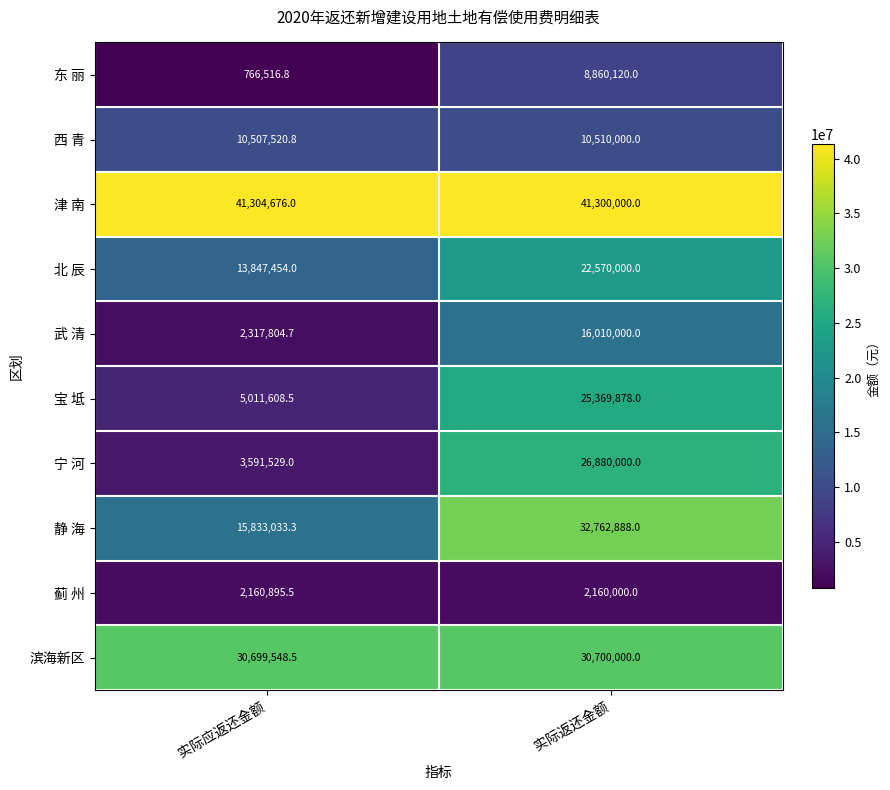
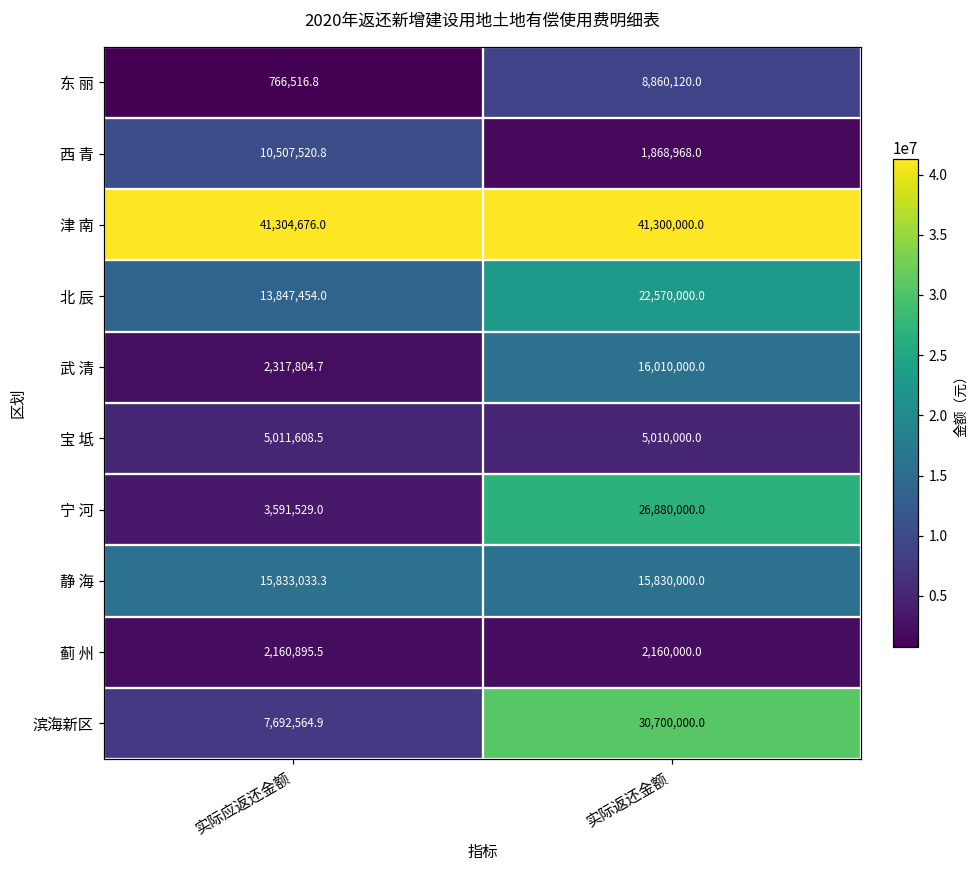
西 青, 实际返还金额: 10,510,000.0 -> 1,868,968.0
宝 坻, 实际返还金额: 25,369,878.0 -> 5,010,000.0
静 海, 实际返还金额: 32,762,888.0 -> 15,830,000.0
滨海新区, 实际应返还金额: 30,699,548.5 -> 7,692,564.9
